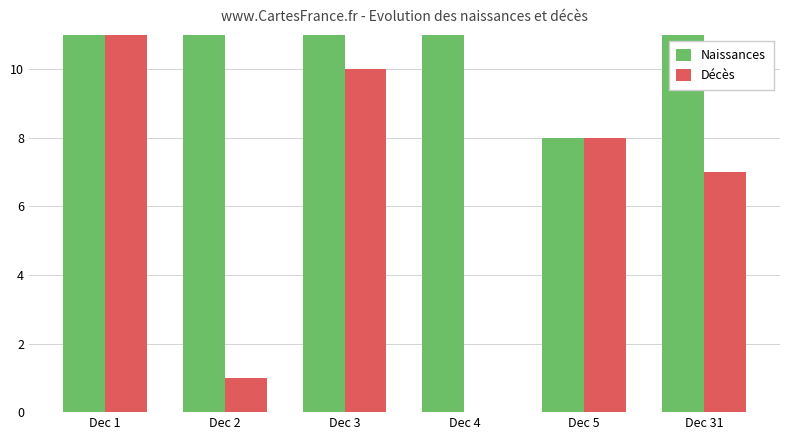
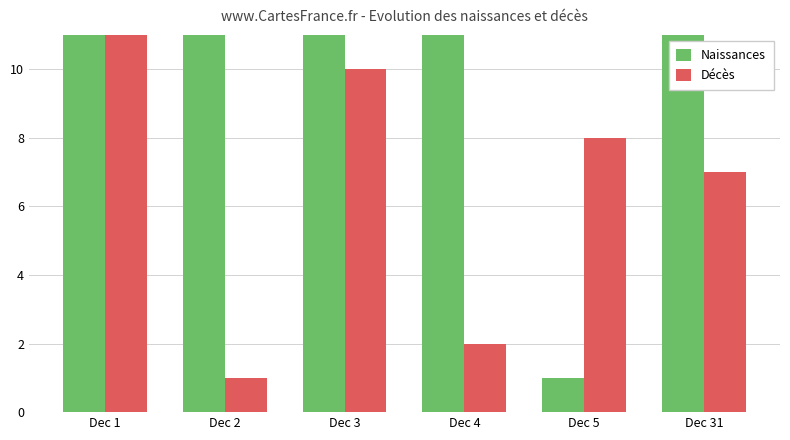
Décès, Dec 4: 0 -> 2
Naissances, Dec 5: 8 -> 1
